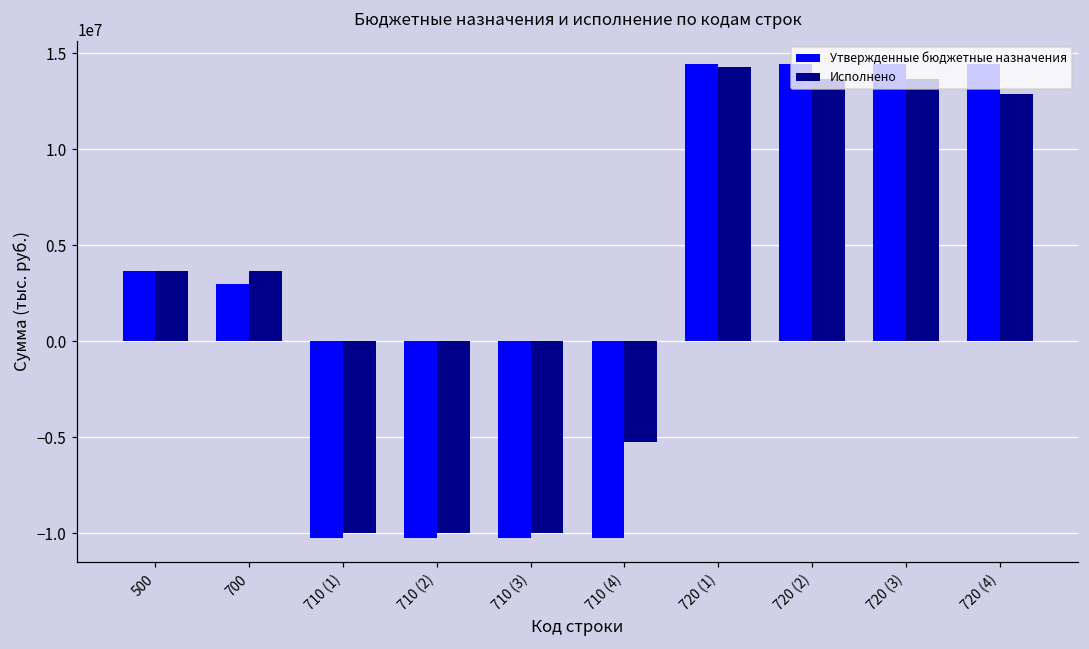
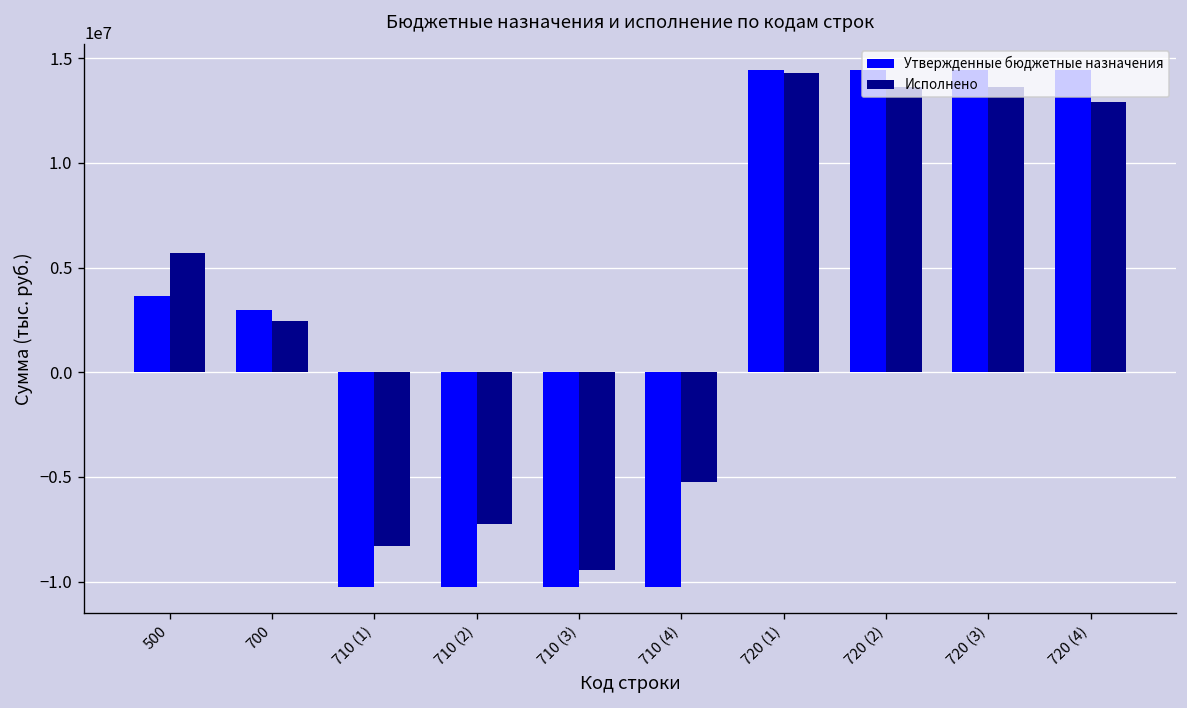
Исполнено, 500: 3600000 -> 5700000
Исполнено, 700: 3600000 -> 2500000
Исполнено, 710 (1): -10000000 -> -8300000
Исполнено, 710 (2): -10000000 -> -7300000
Исполнено, 710 (3): -10000000 -> -9500000
